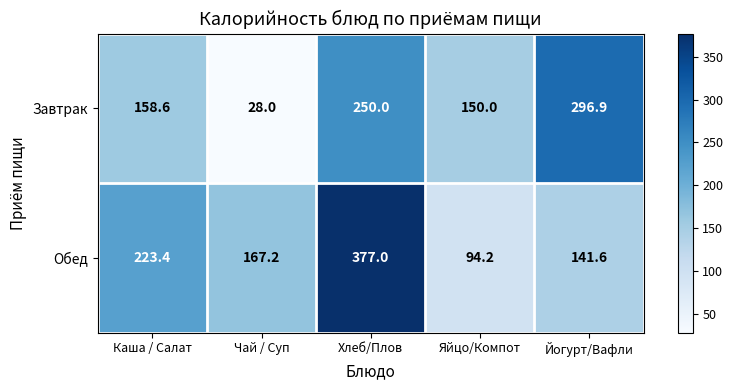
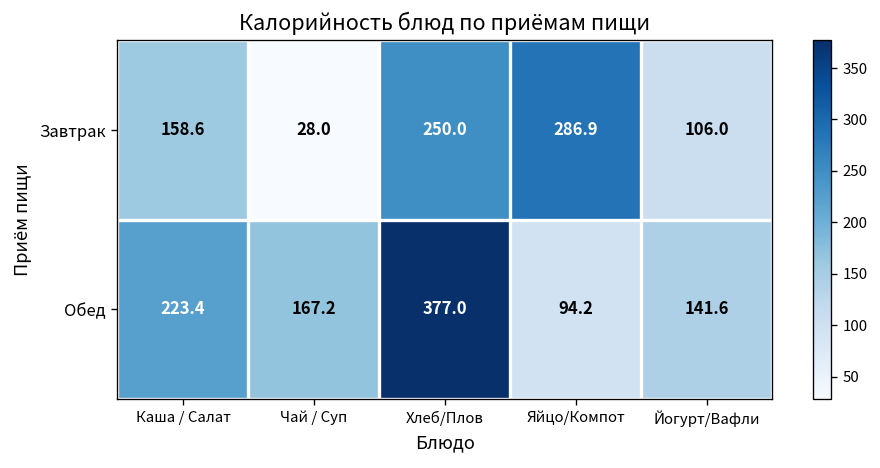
Завтрак, Яйцо/Компот: 150.0 -> 286.9
Завтрак, Йогурт/Вафли: 296.9 -> 106.0
